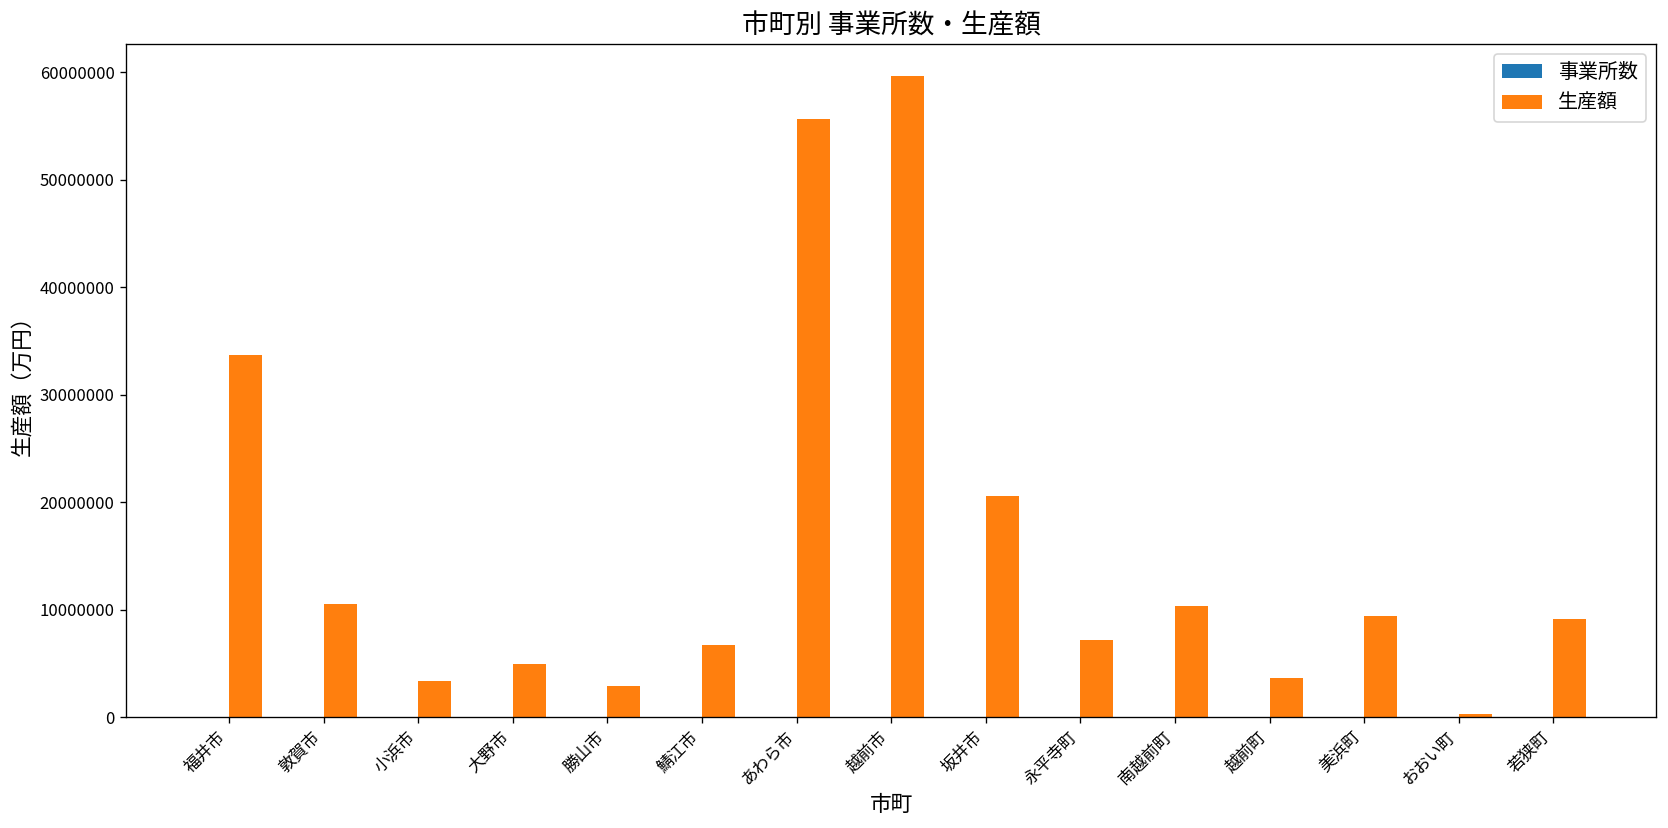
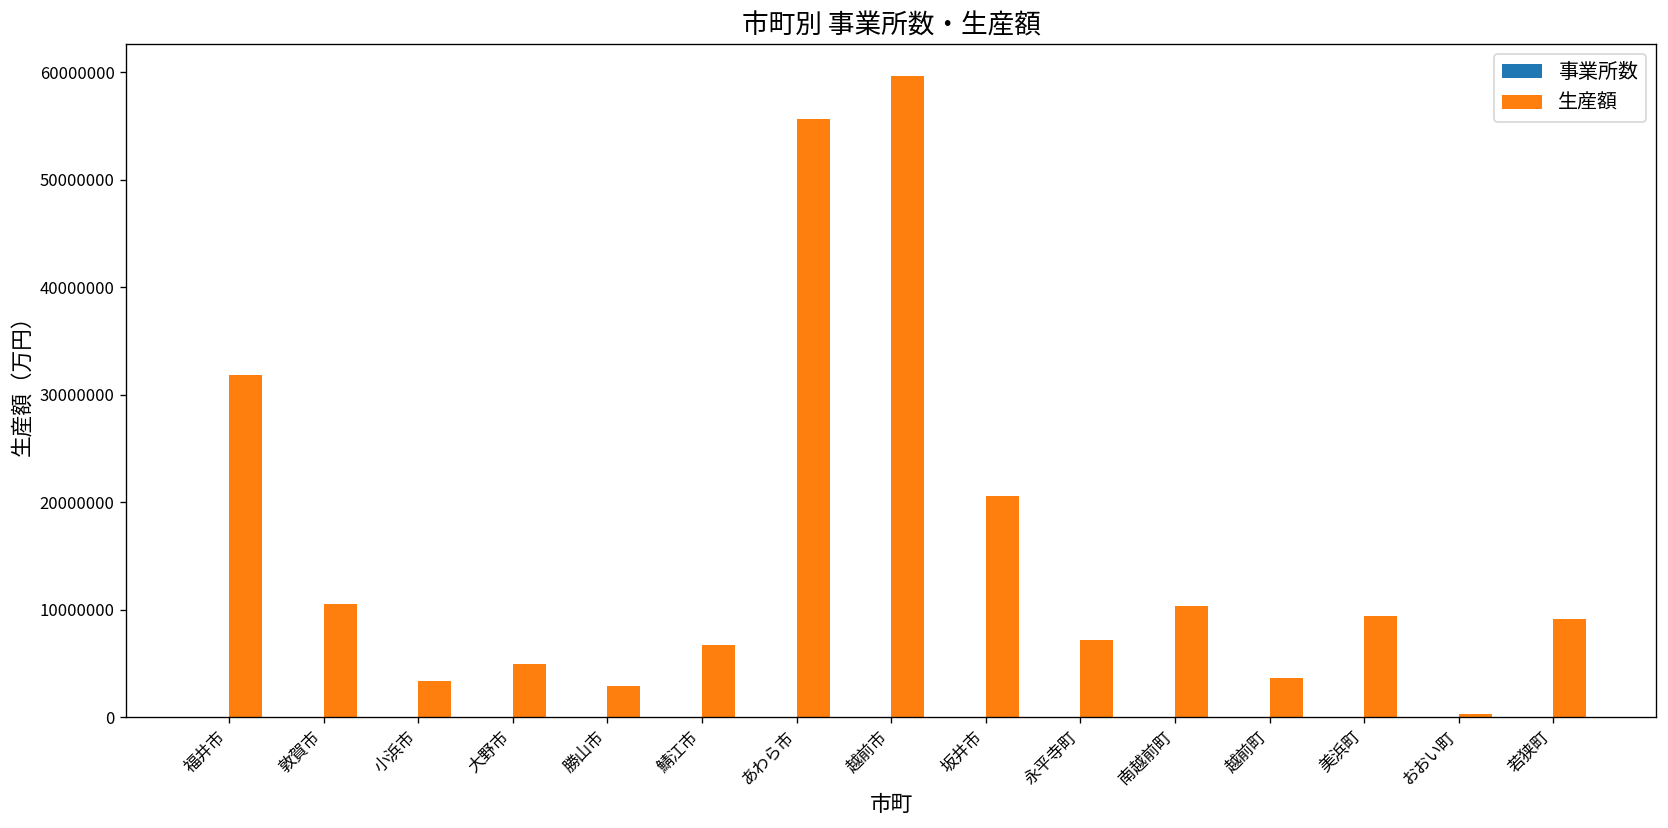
生産額, 福井市: 34000000 -> 32000000
